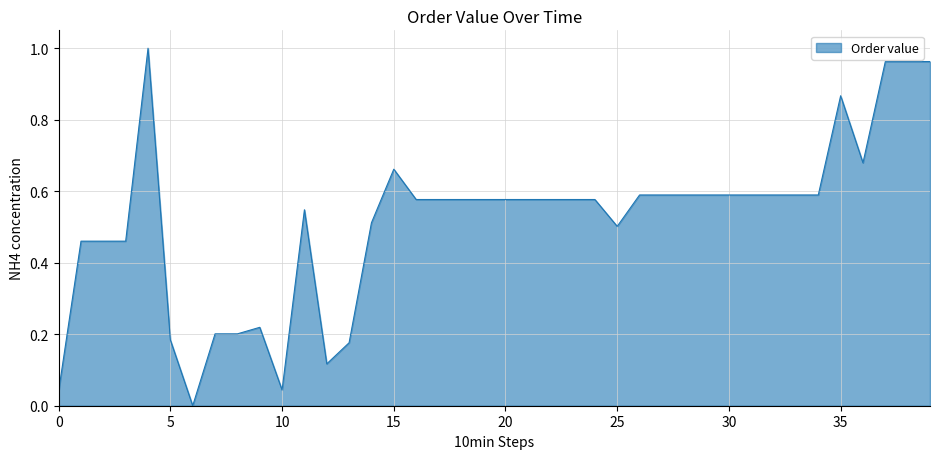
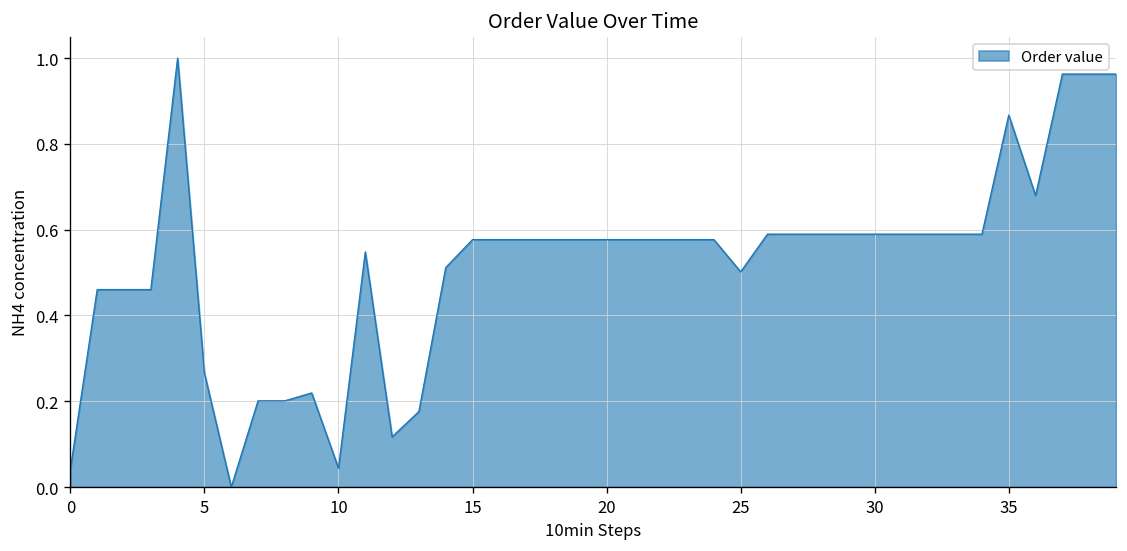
5: 0.18 -> 0.27
15: 0.66 -> 0.58
